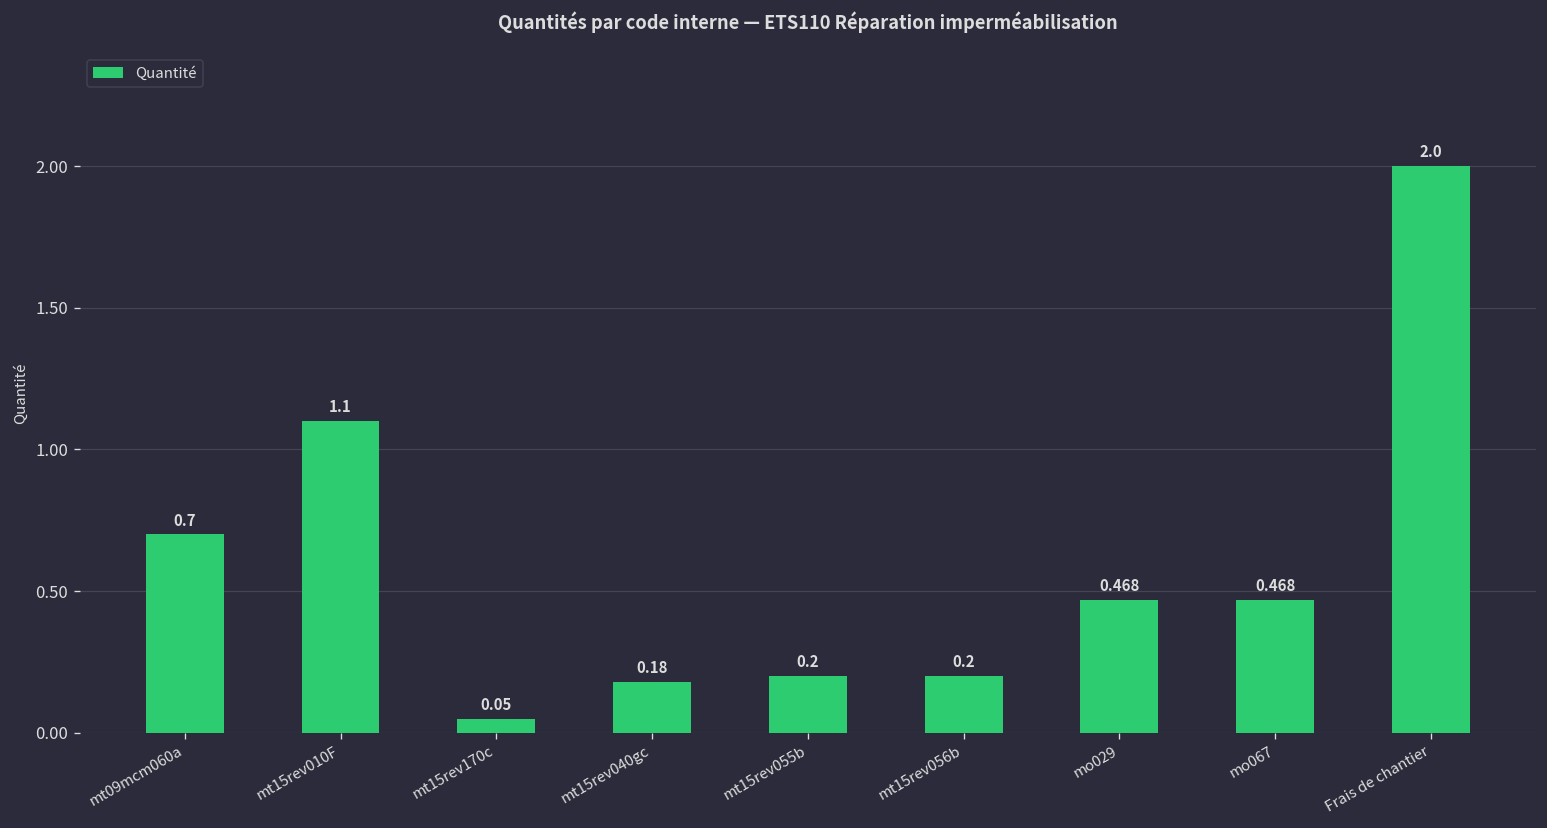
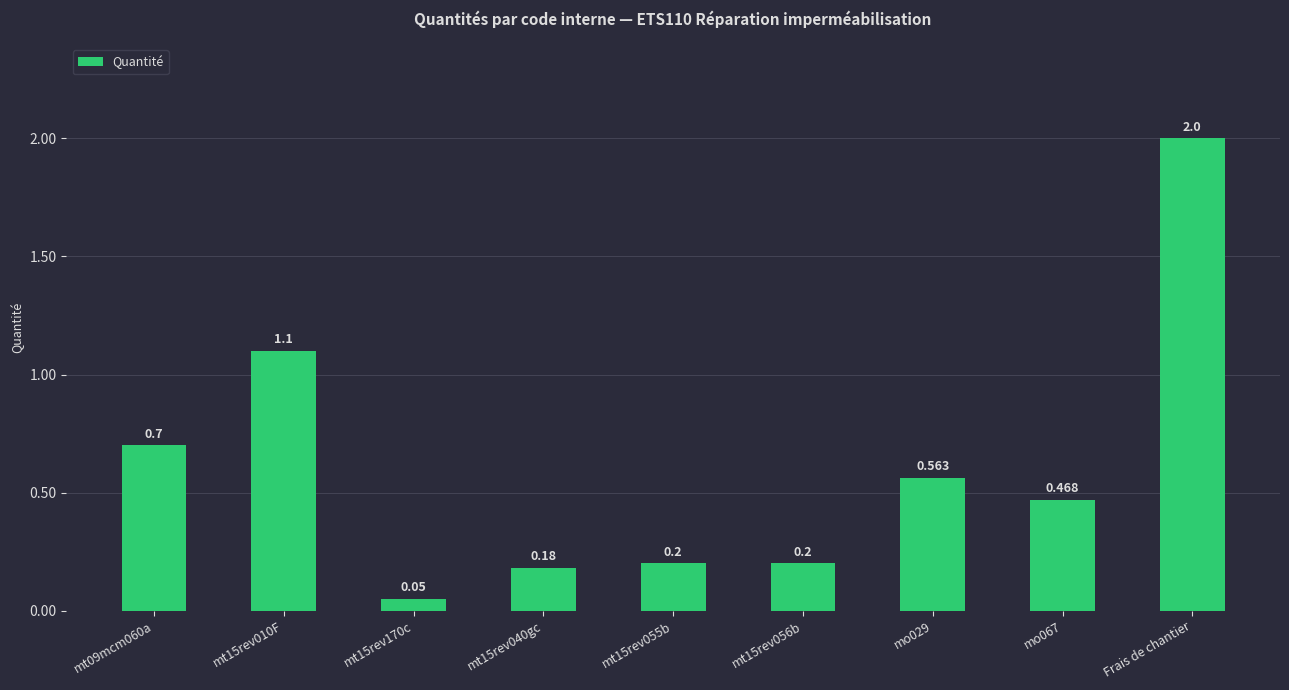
mo029: 0.468 -> 0.563
